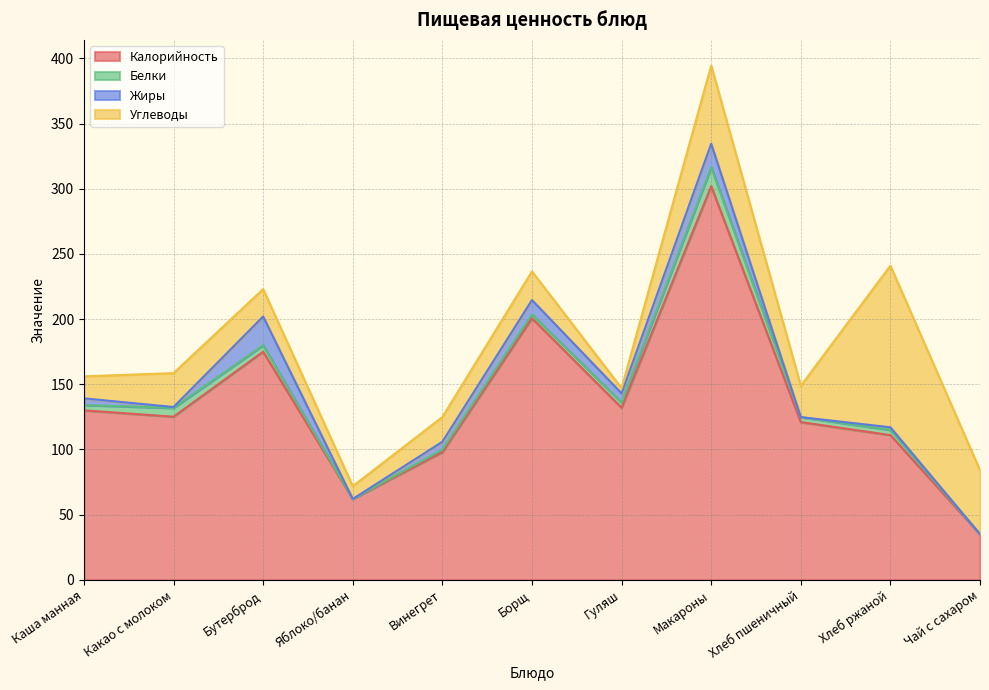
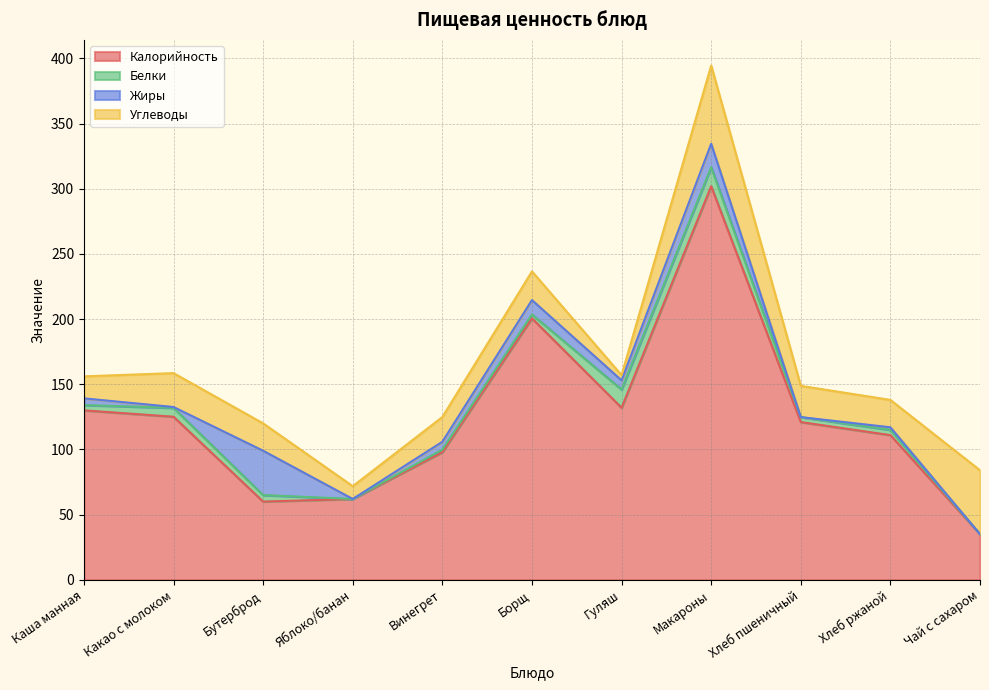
Калорийность, Бутерброд: 175 -> 60
Жиры, Бутерброд: 22 -> 34
Белки, Гуляш: 4 -> 14
Углеводы, Хлеб ржаной: 124 -> 21
